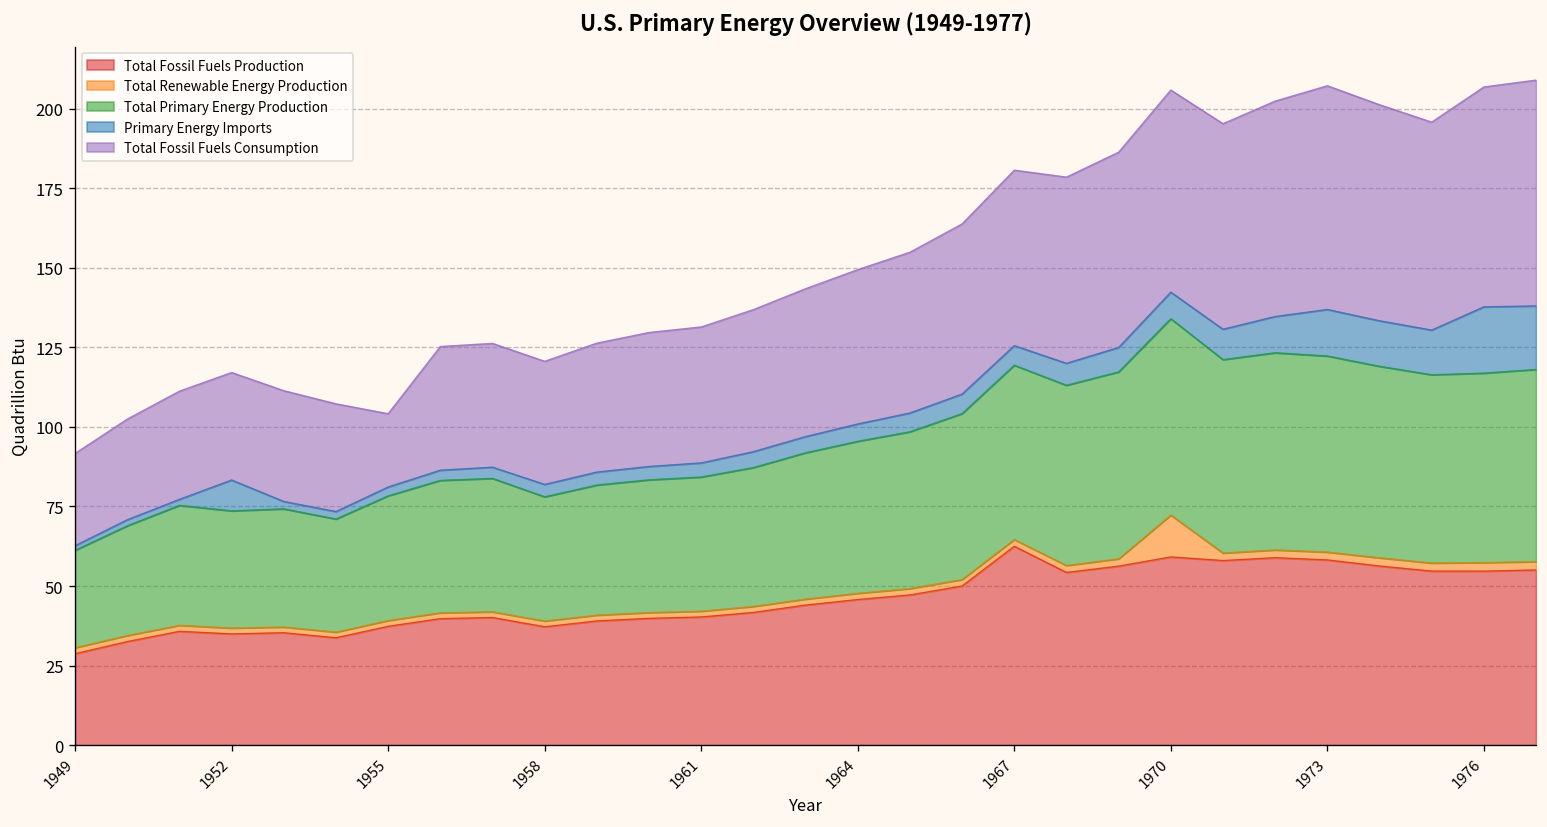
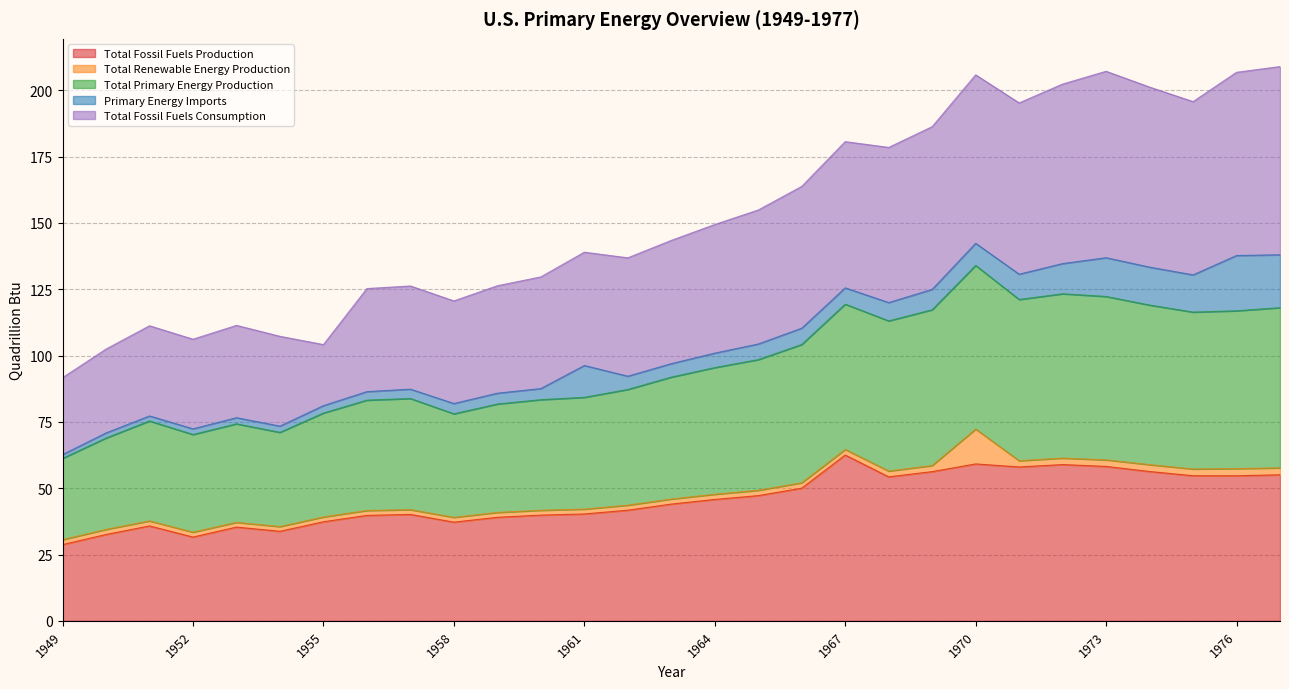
Total Fossil Fuels Production, 1952: 35 -> 32
Primary Energy Imports, 1952: 10 -> 2
Primary Energy Imports, 1961: 4 -> 12
